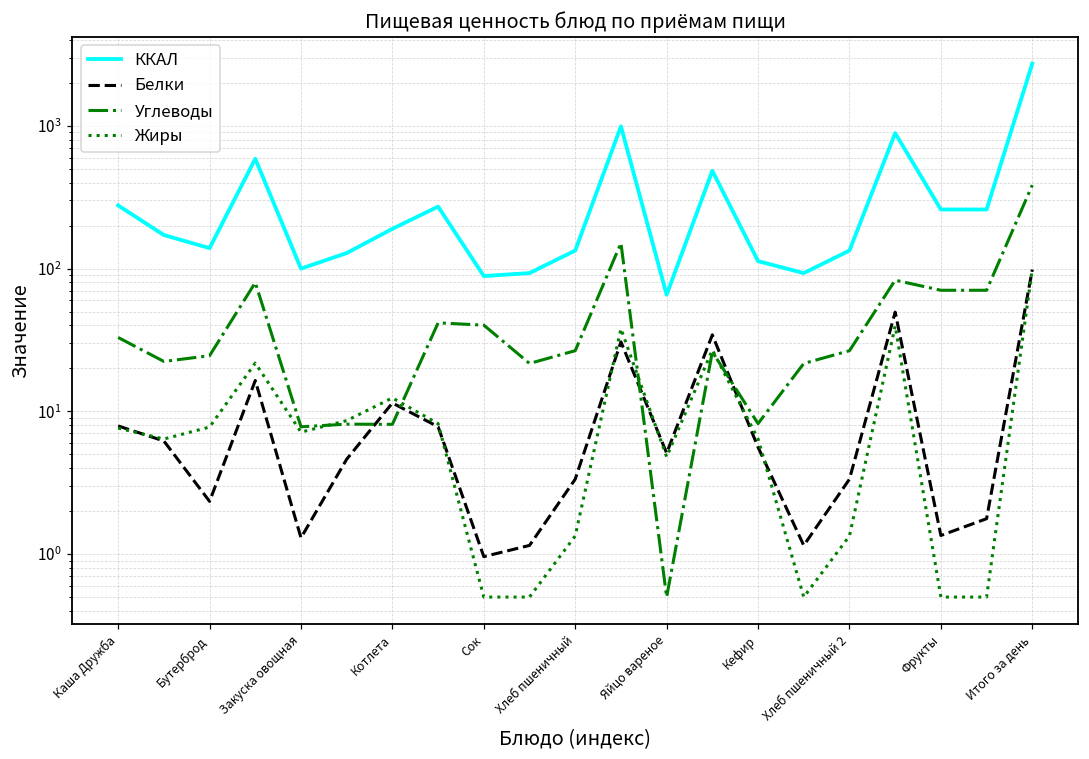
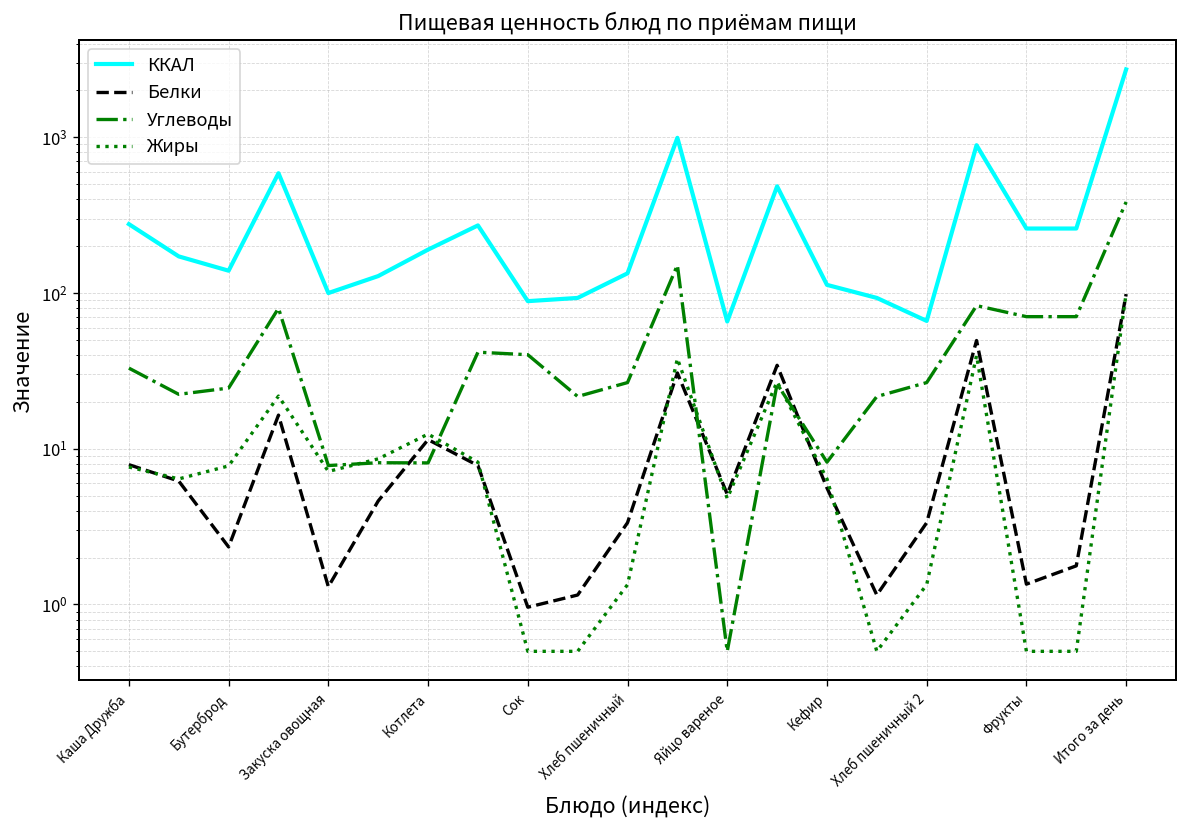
ККАЛ, Хлеб пшеничный 2: 130 -> 70
